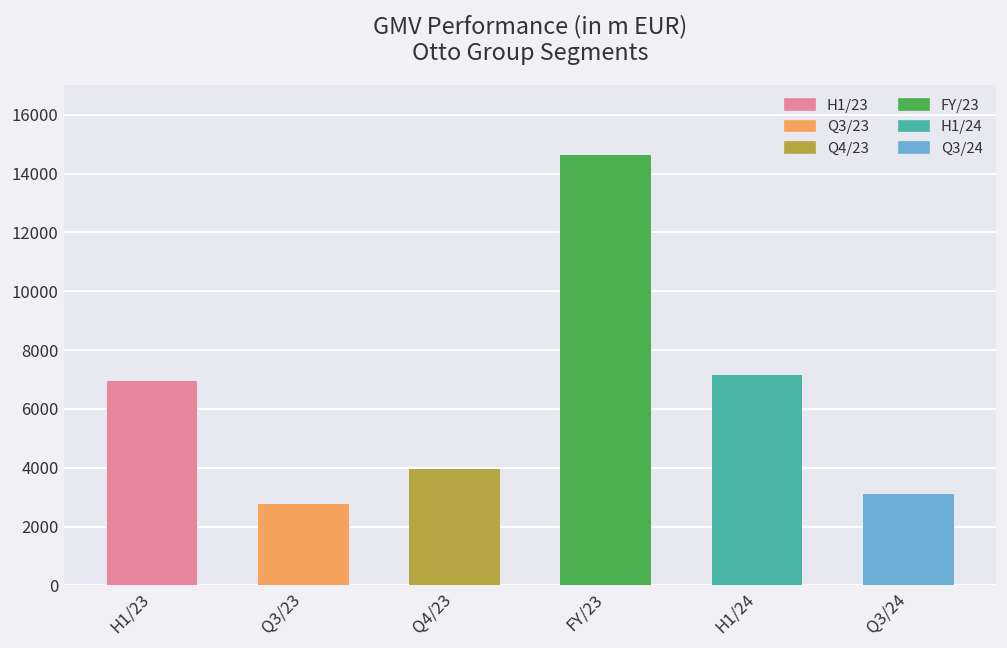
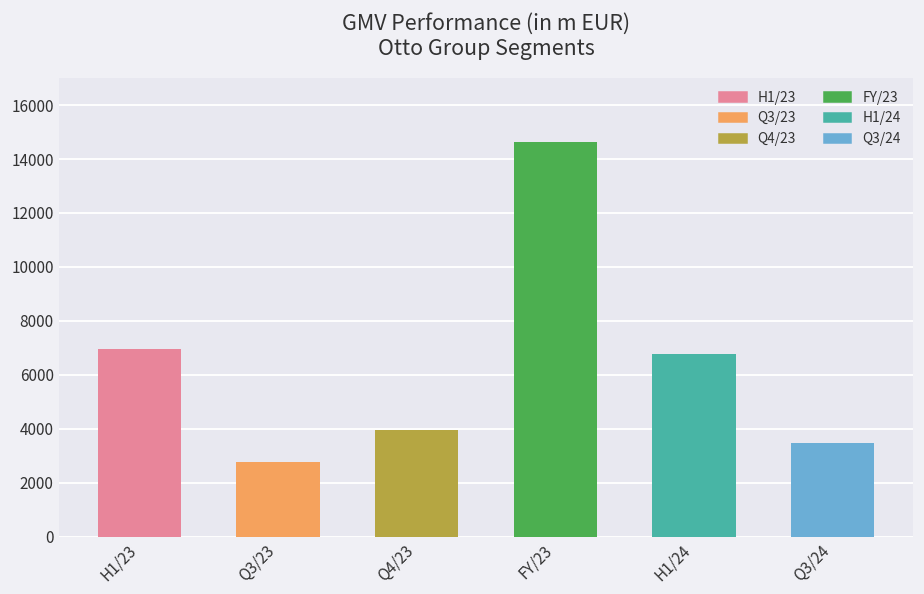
H1/24: 7100 -> 6800
Q3/24: 3100 -> 3500
